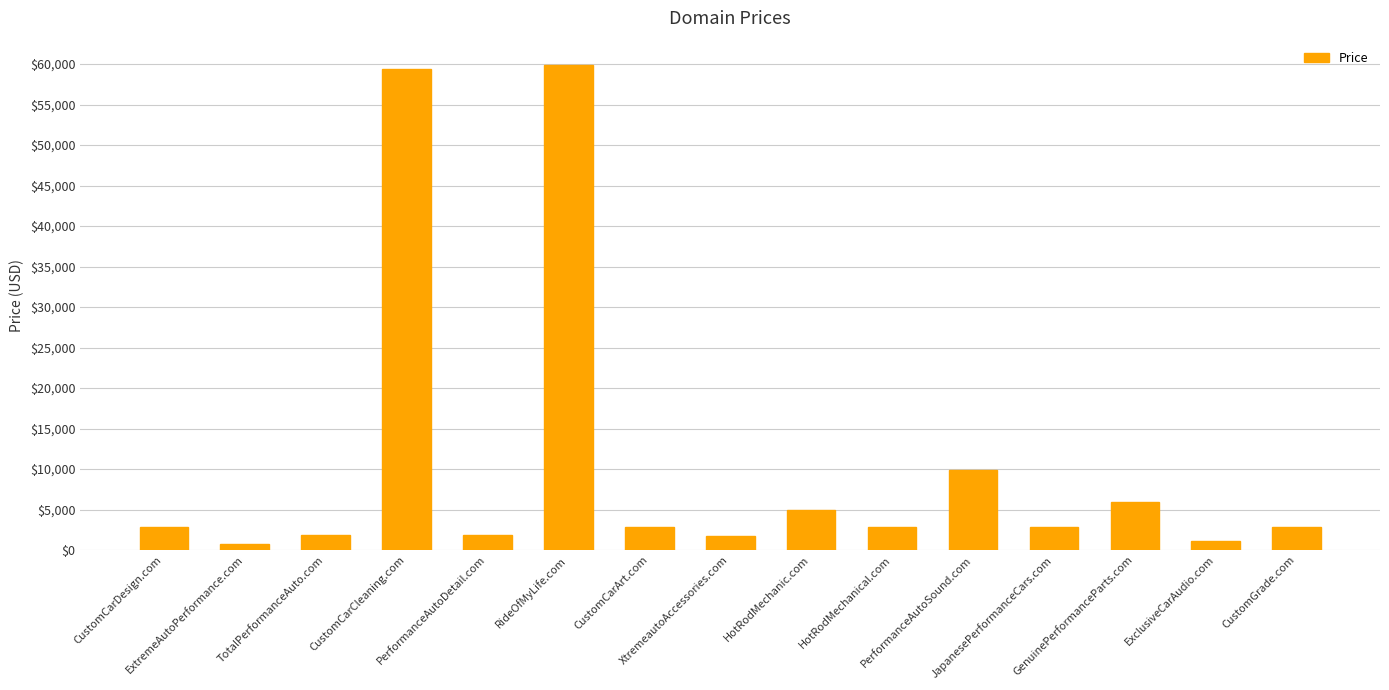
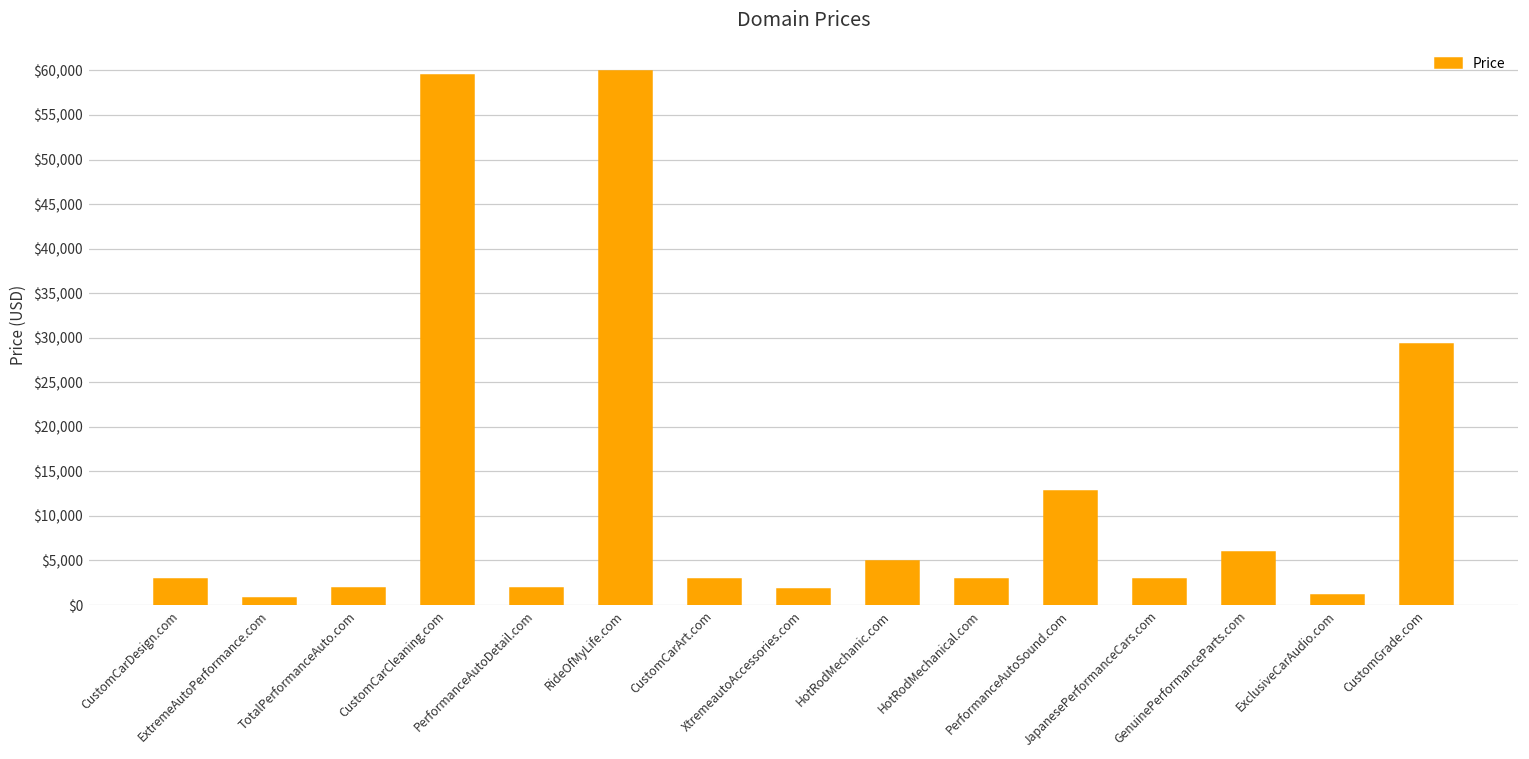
PerformanceAutoSound.com: $10,000 -> $13,000
CustomGrade.com: $3,000 -> $29,000
